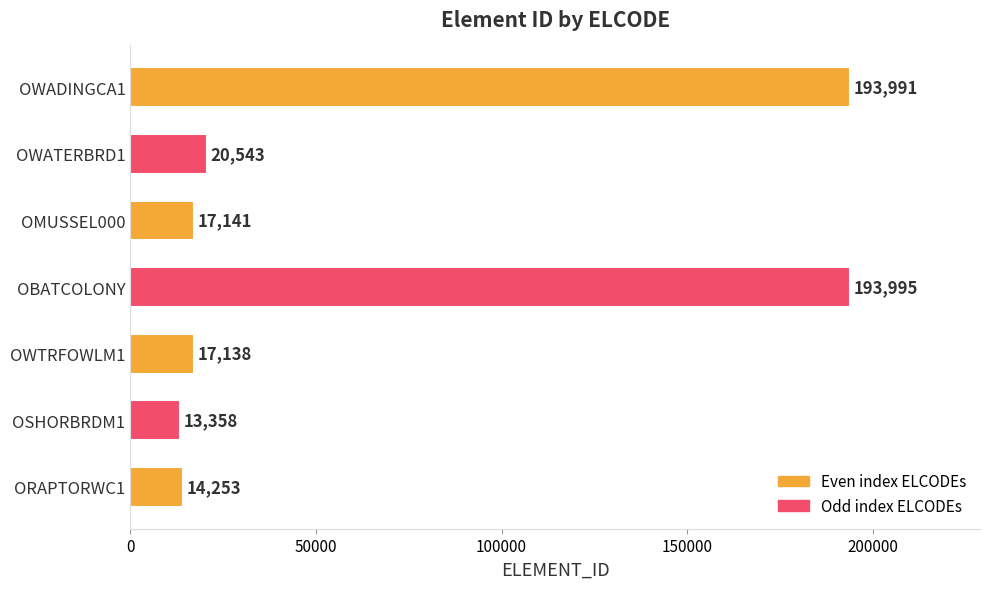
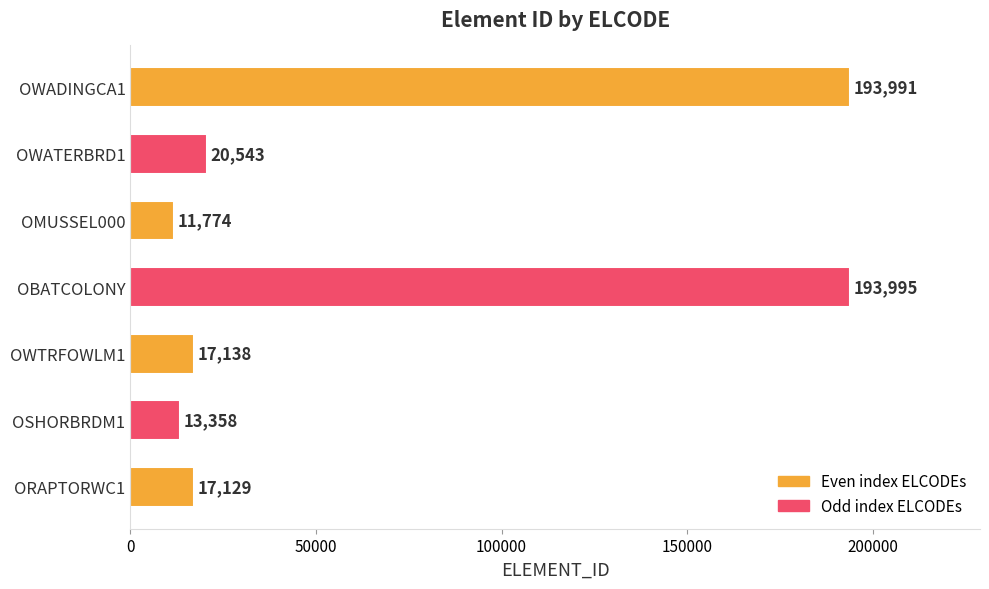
OMUSSEL000: 17,141 -> 11,774
ORAPTORWC1: 14,253 -> 17,129
